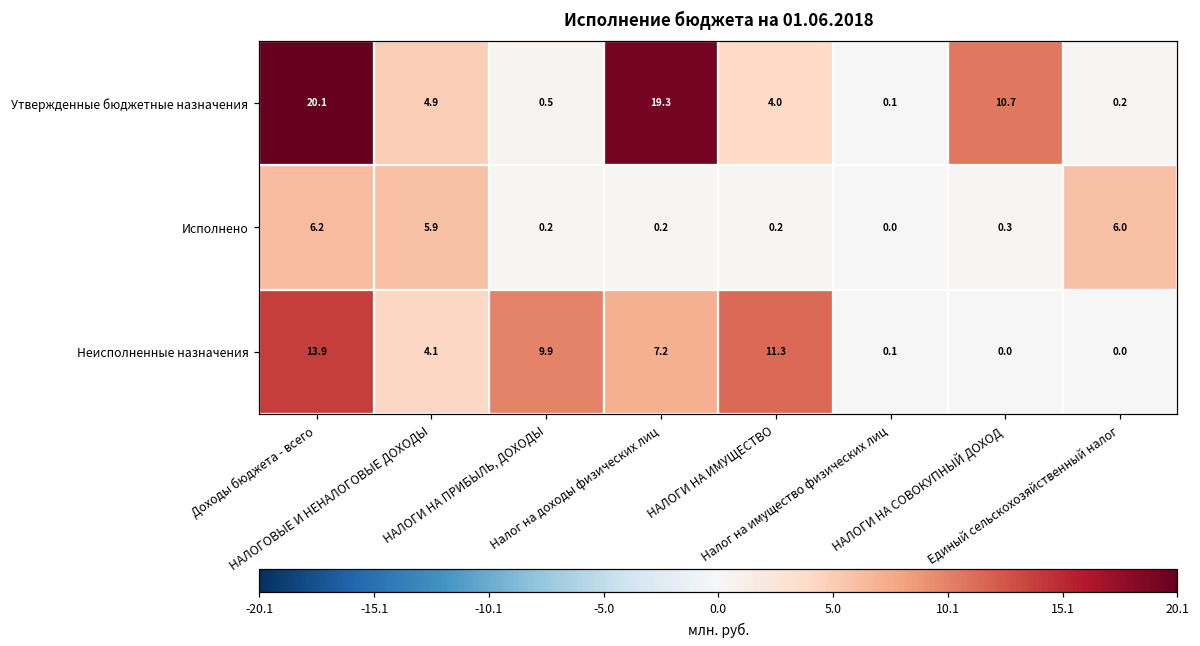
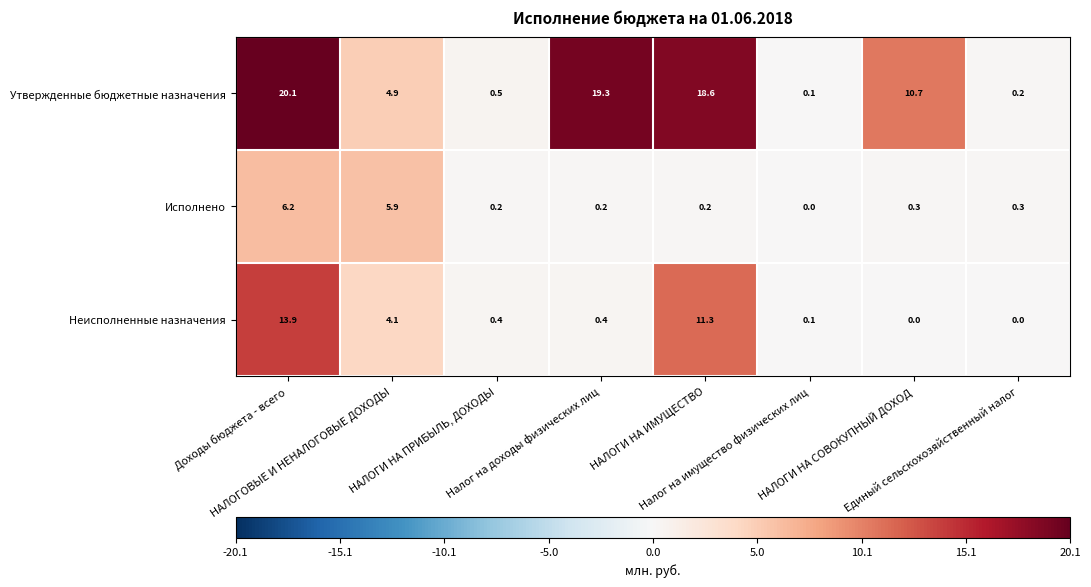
Утвержденные бюджетные назначения, НАЛОГИ НА ИМУЩЕСТВО: 4.0 -> 18.6
Исполнено, Единый сельскохозяйственный налог: 6.0 -> 0.3
Неисполненные назначения, НАЛОГИ НА ПРИБЫЛЬ, ДОХОДЫ: 9.9 -> 0.4
Неисполненные назначения, Налог на доходы физических лиц: 7.2 -> 0.4
